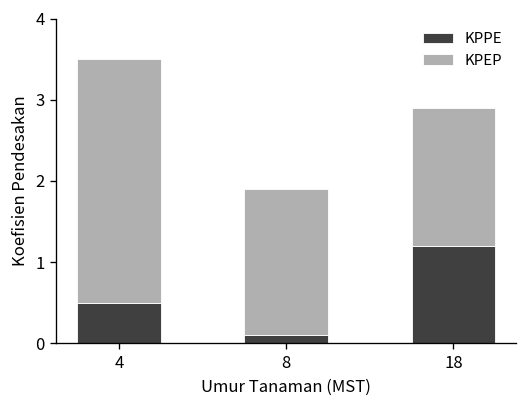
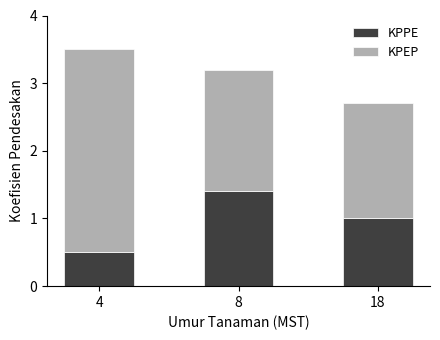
KPPE, 8: 0.1 -> 1.4
KPPE, 18: 1.2 -> 1.0
